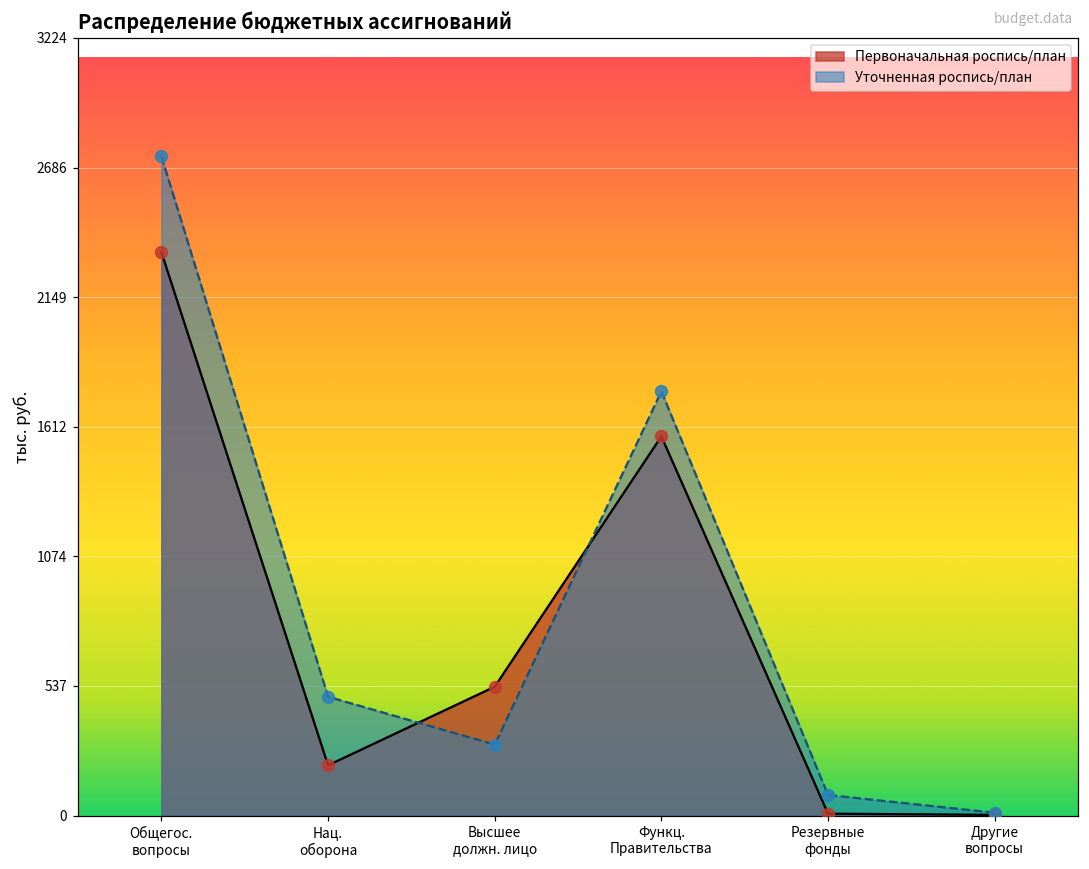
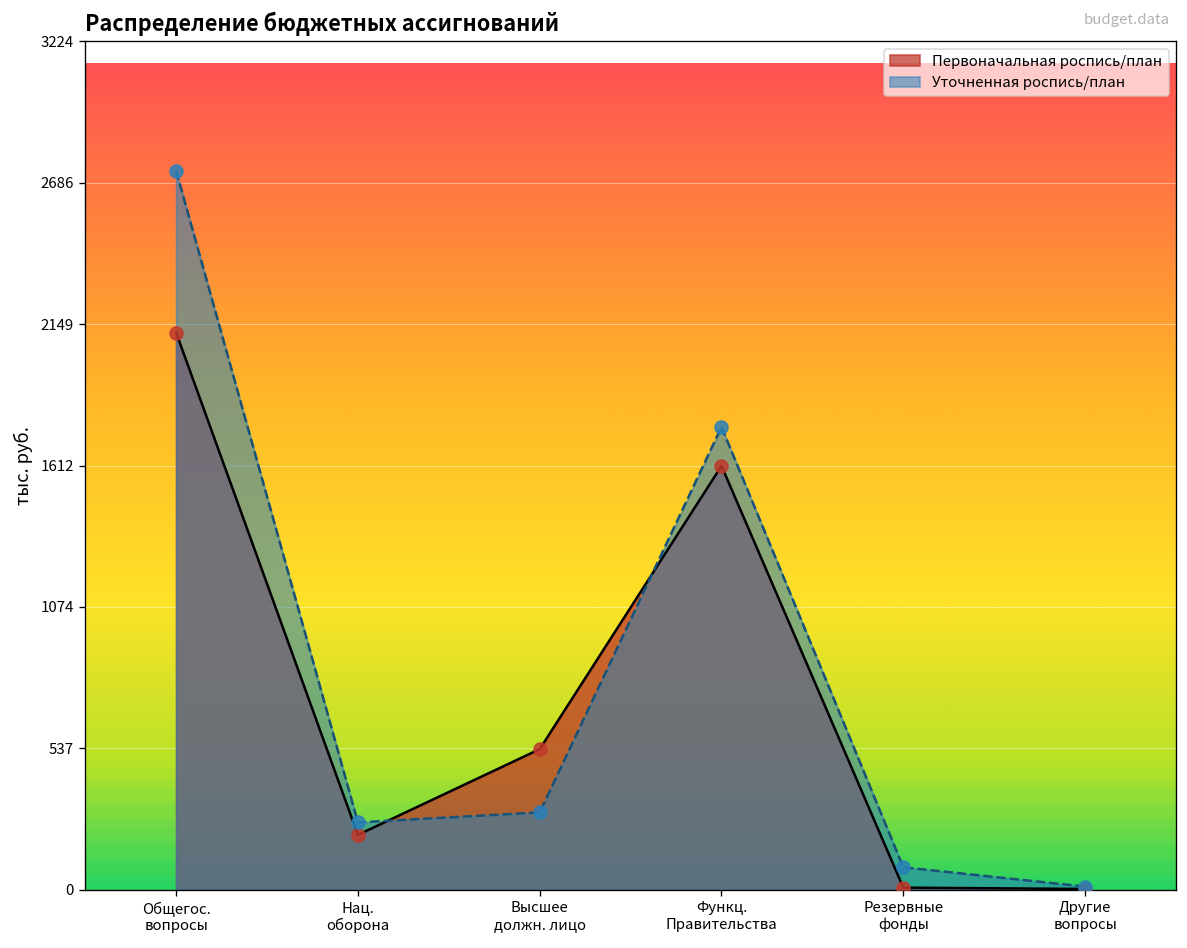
Первоначальная роспись/план, Общегос. вопросы: 2340 -> 2120
Уточненная роспись/план, Нац. оборона: 490 -> 260
Первоначальная роспись/план, Функц. Правительства: 1570 -> 1610
